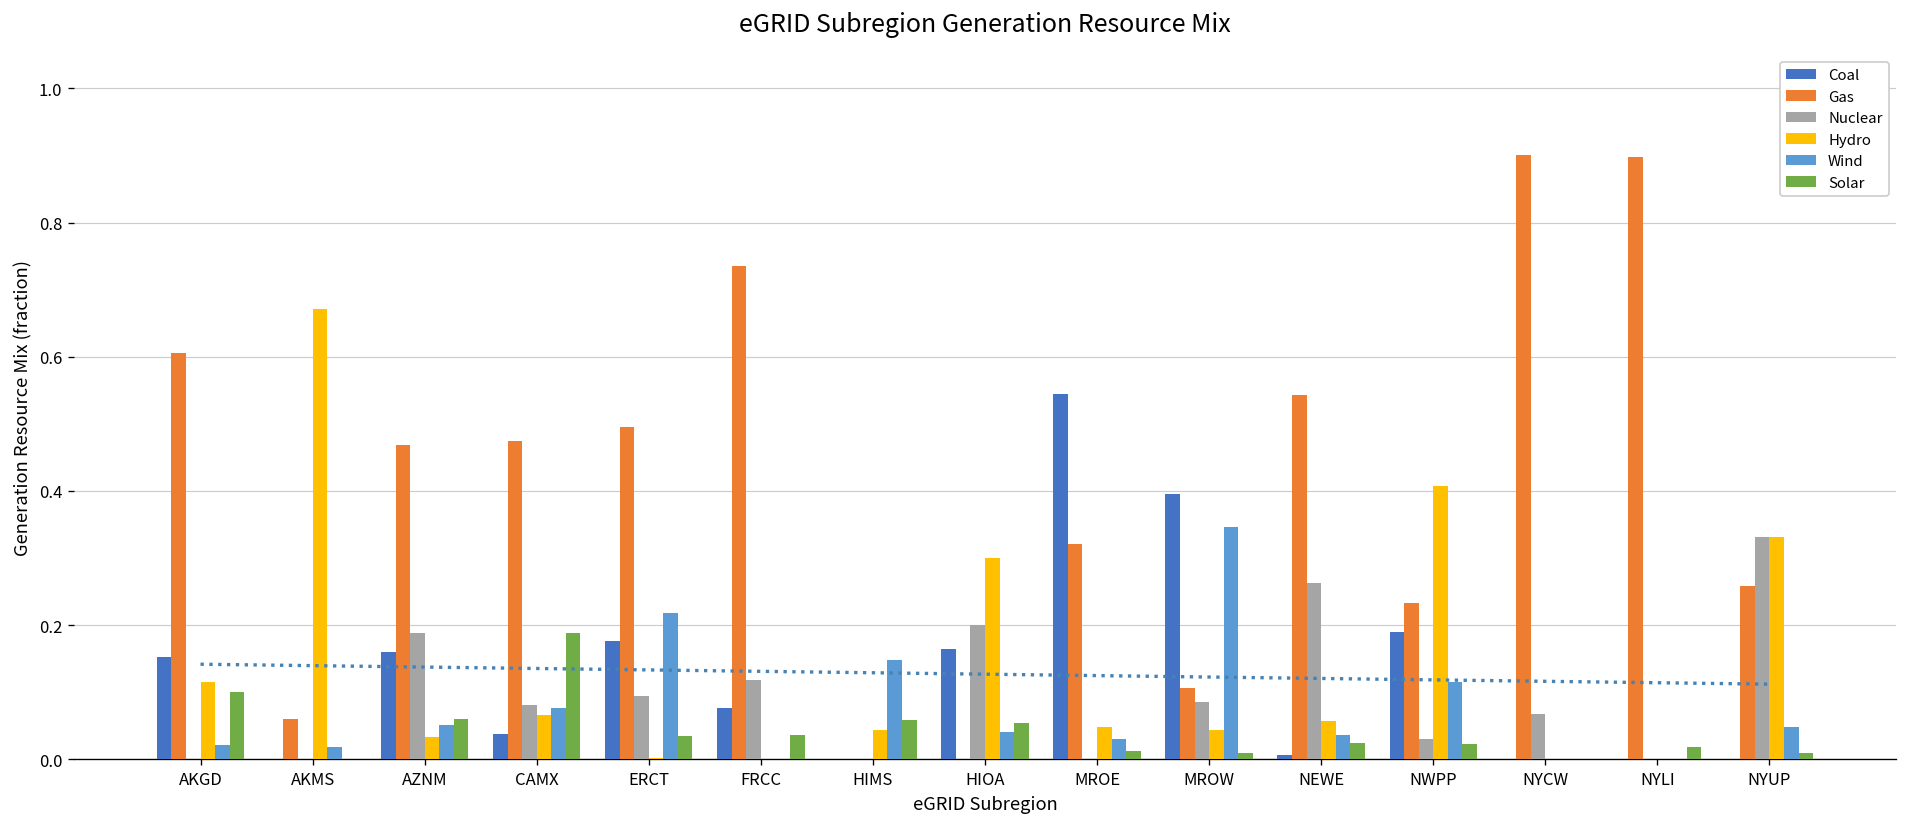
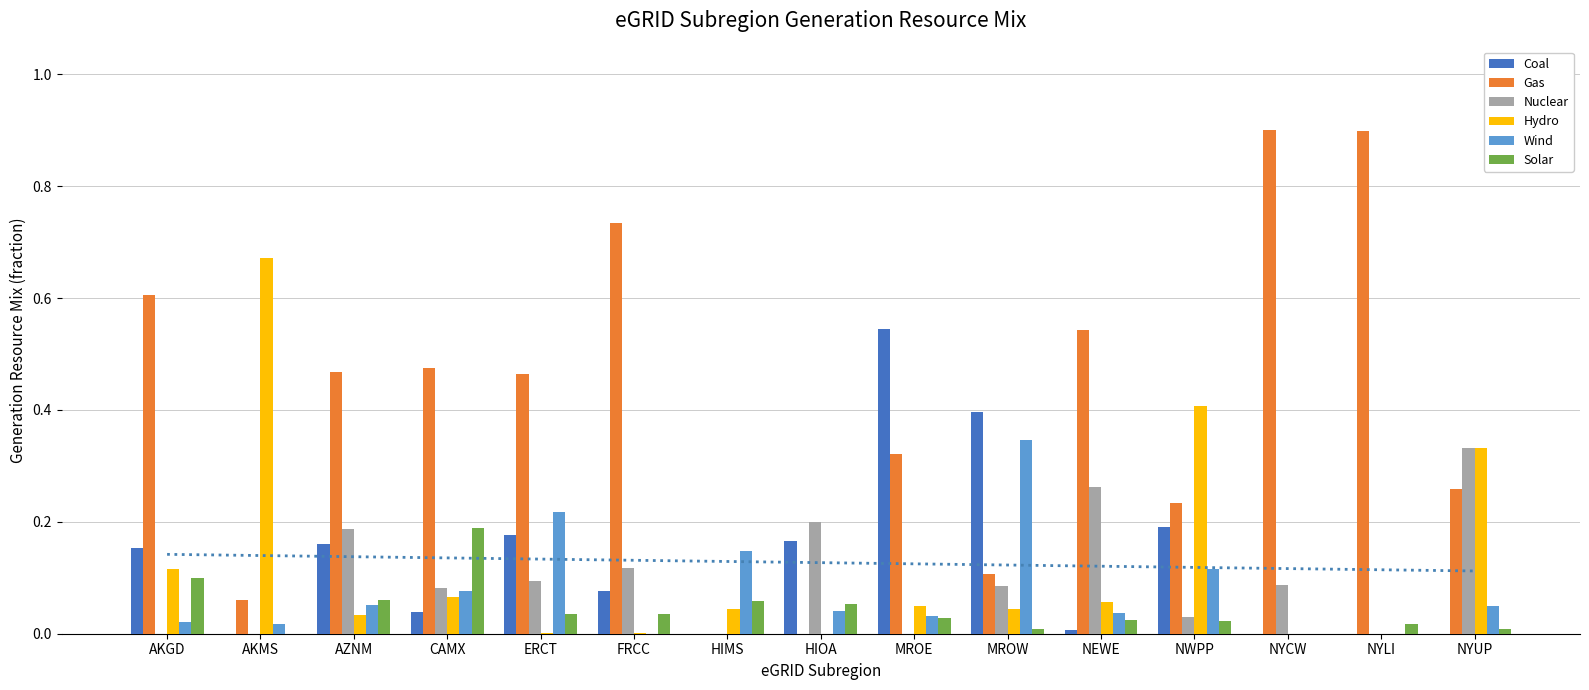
Gas, ERCT: 0.50 -> 0.47
Hydro, HIOA: 0.3 -> 0.0
Solar, MROE: 0.01 -> 0.03
Nuclear, NYCW: 0.07 -> 0.09
